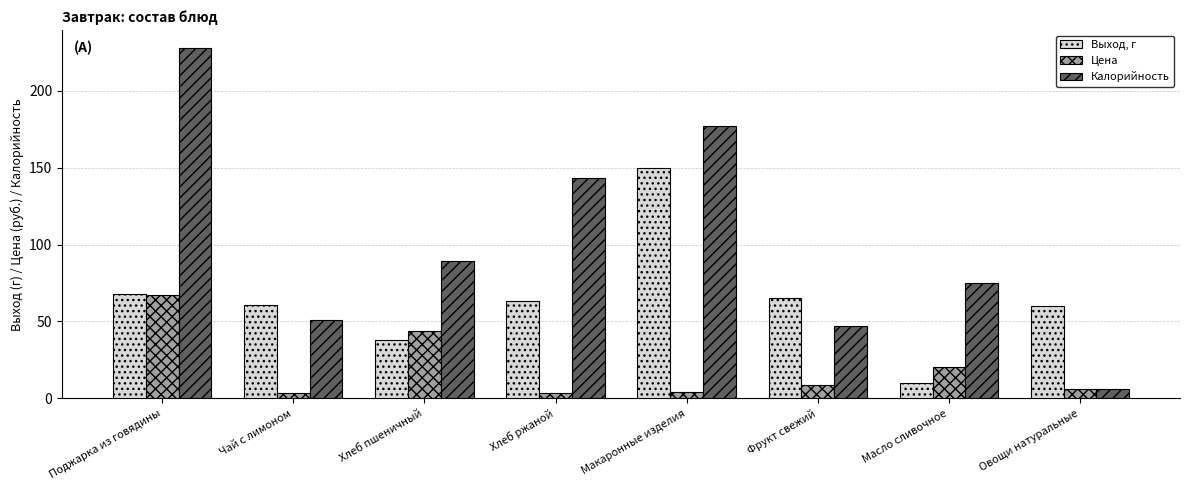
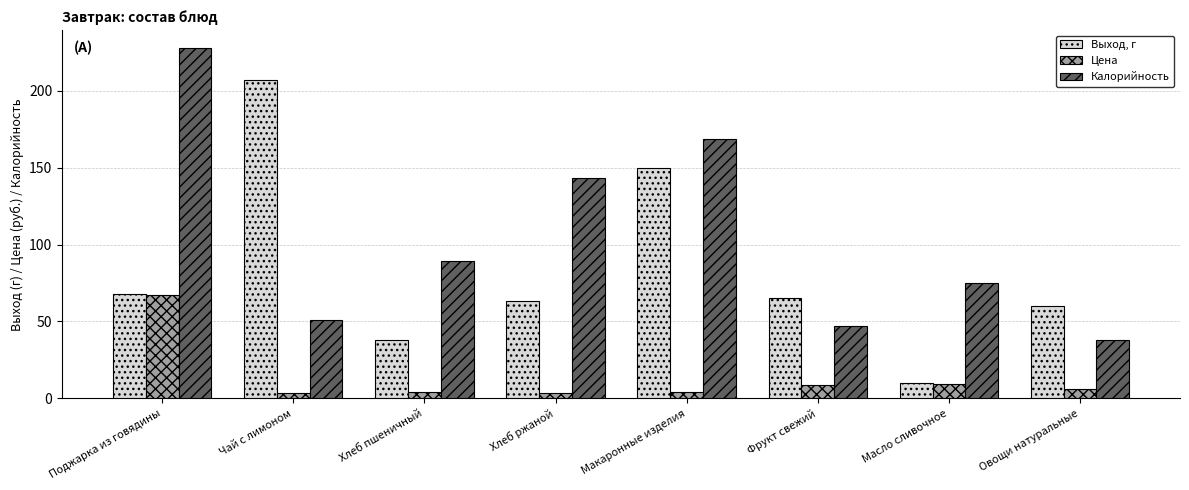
Выход, г, Чай с лимоном: 61 -> 207
Цена, Хлеб пшеничный: 44 -> 4
Калорийность, Макаронные изделия: 177 -> 168
Цена, Масло сливочное: 20 -> 9
Калорийность, Овощи натуральные: 6 -> 38
